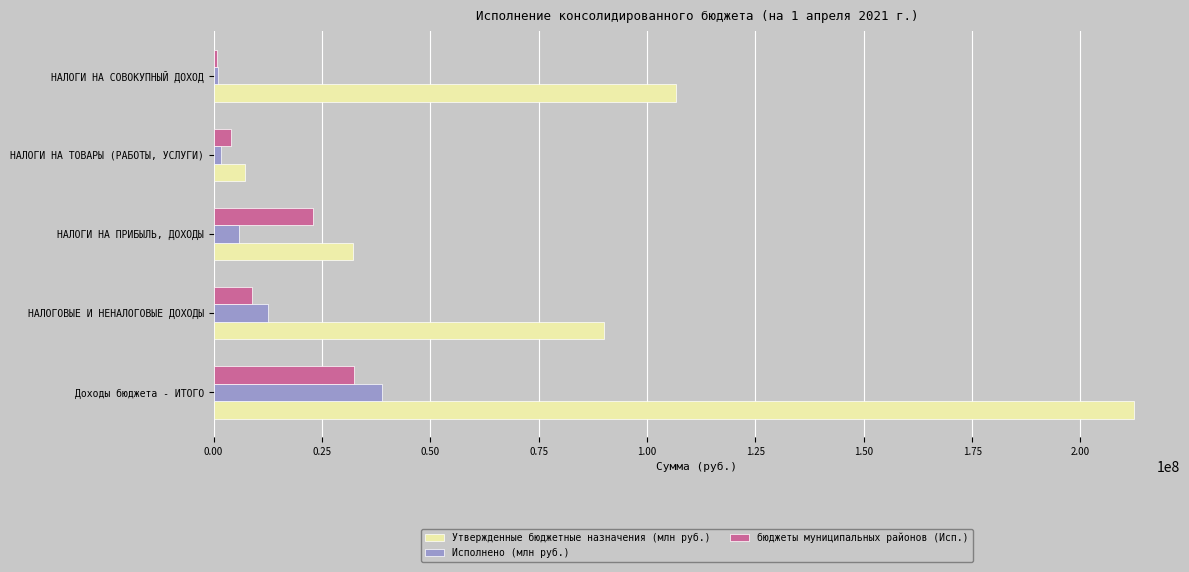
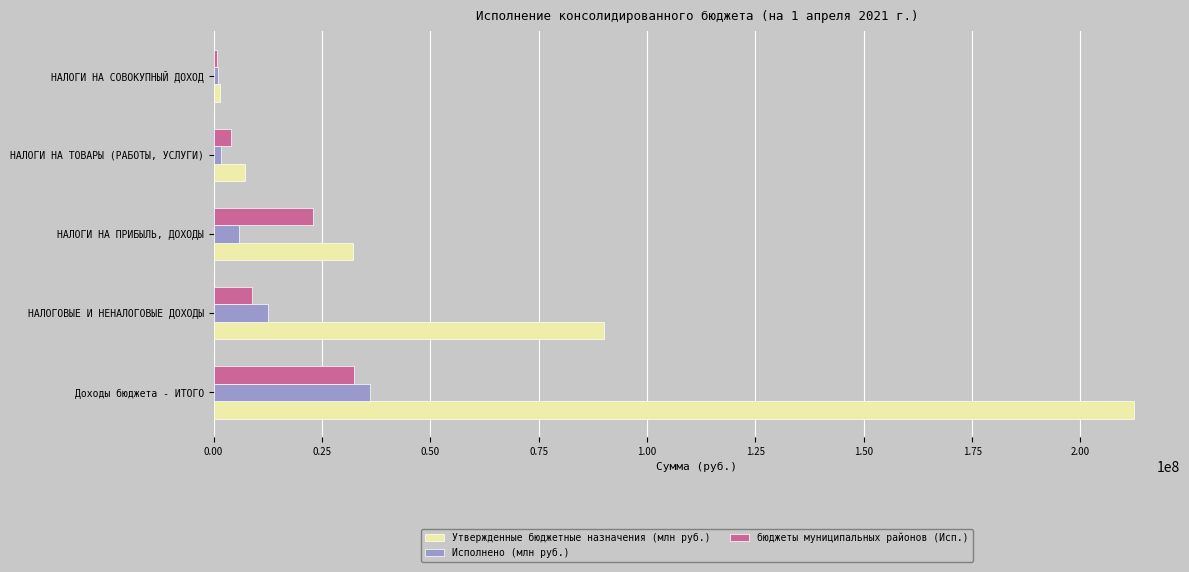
Утвержденные бюджетные назначения (млн руб.), НАЛОГИ НА СОВОКУПНЫЙ ДОХОД: 107000000 -> 1000000
Исполнено (млн руб.), Доходы бюджета - ИТОГО: 39000000 -> 36000000
